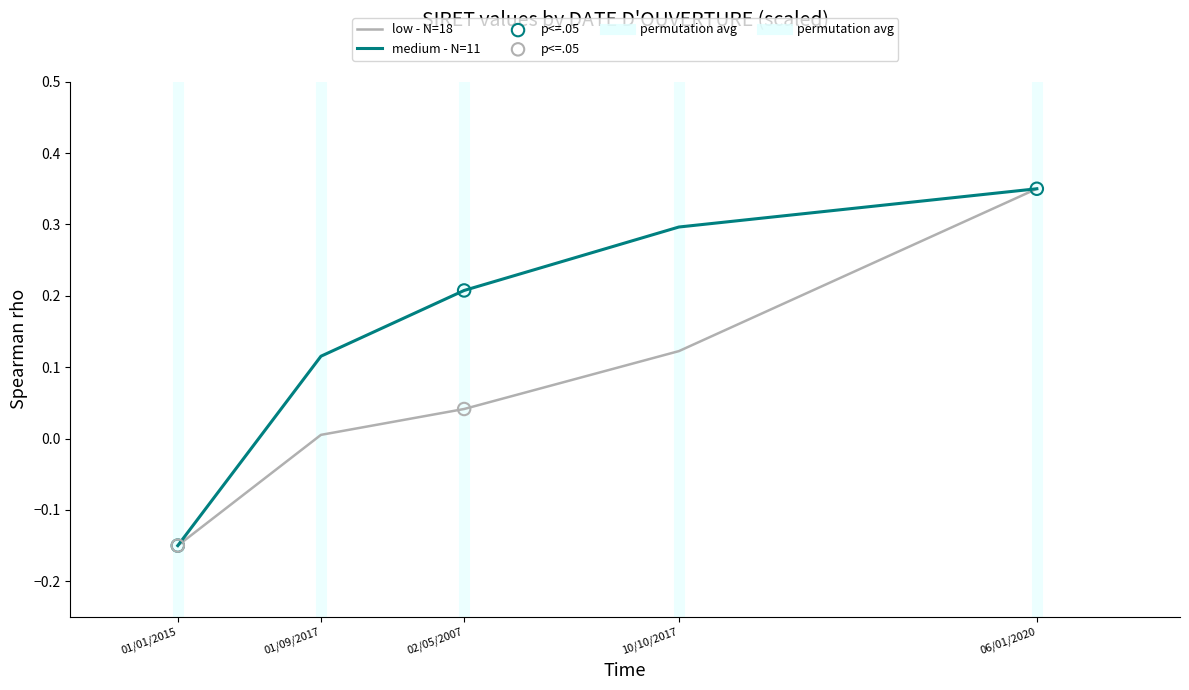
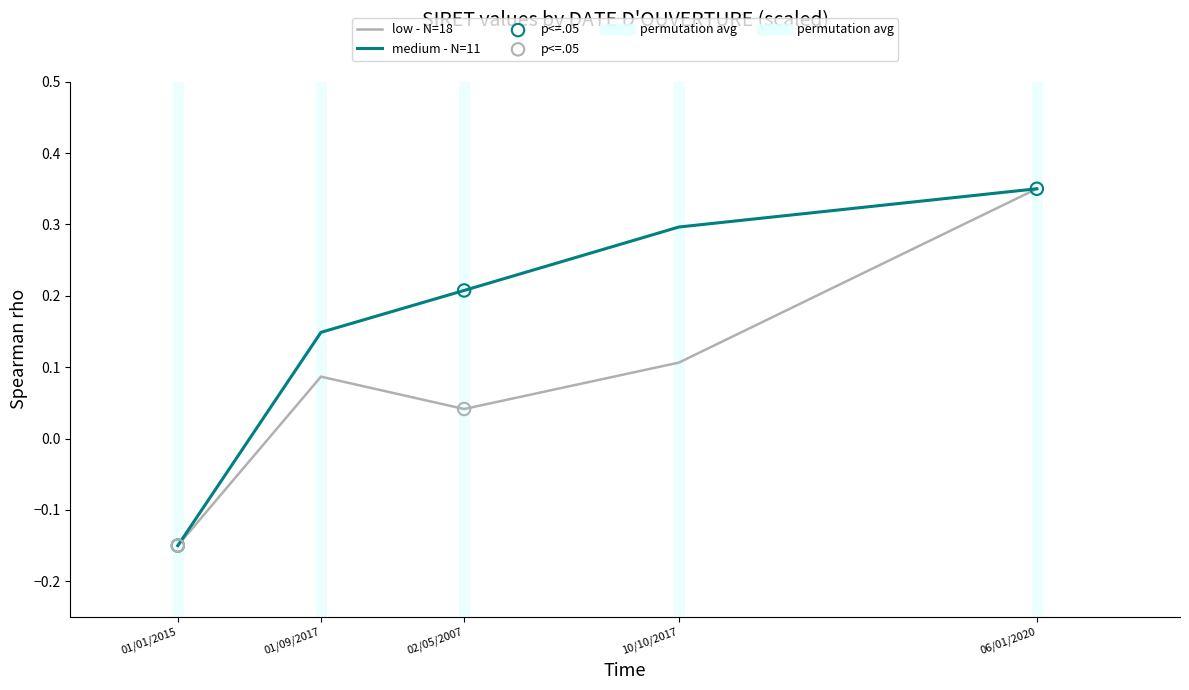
low - N=18, 01/09/2017: 0.01 -> 0.09
medium - N=11, 01/09/2017: 0.12 -> 0.15
low - N=18, 10/10/2017: 0.12 -> 0.11
